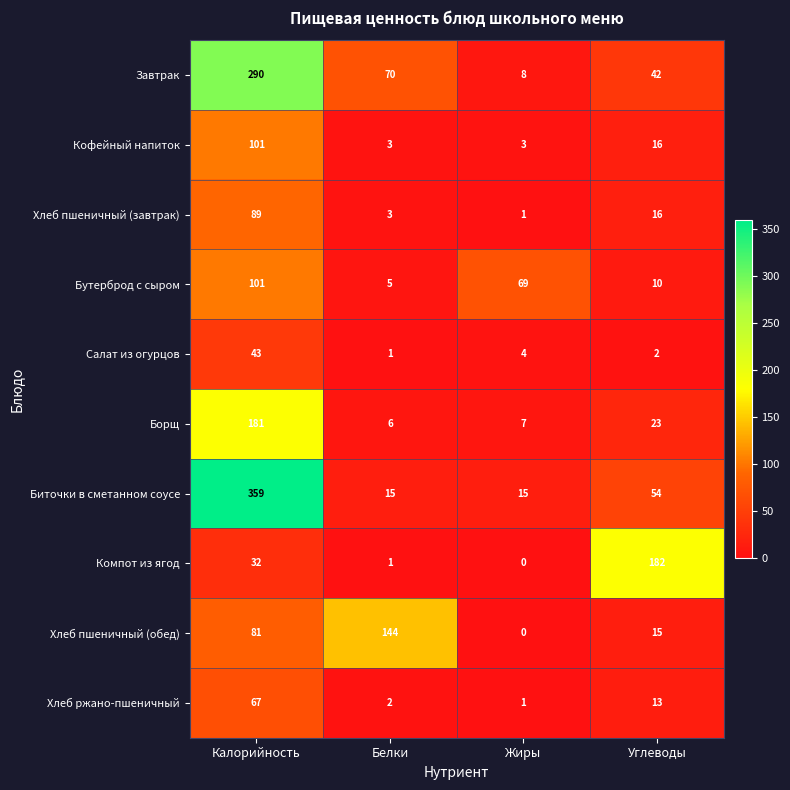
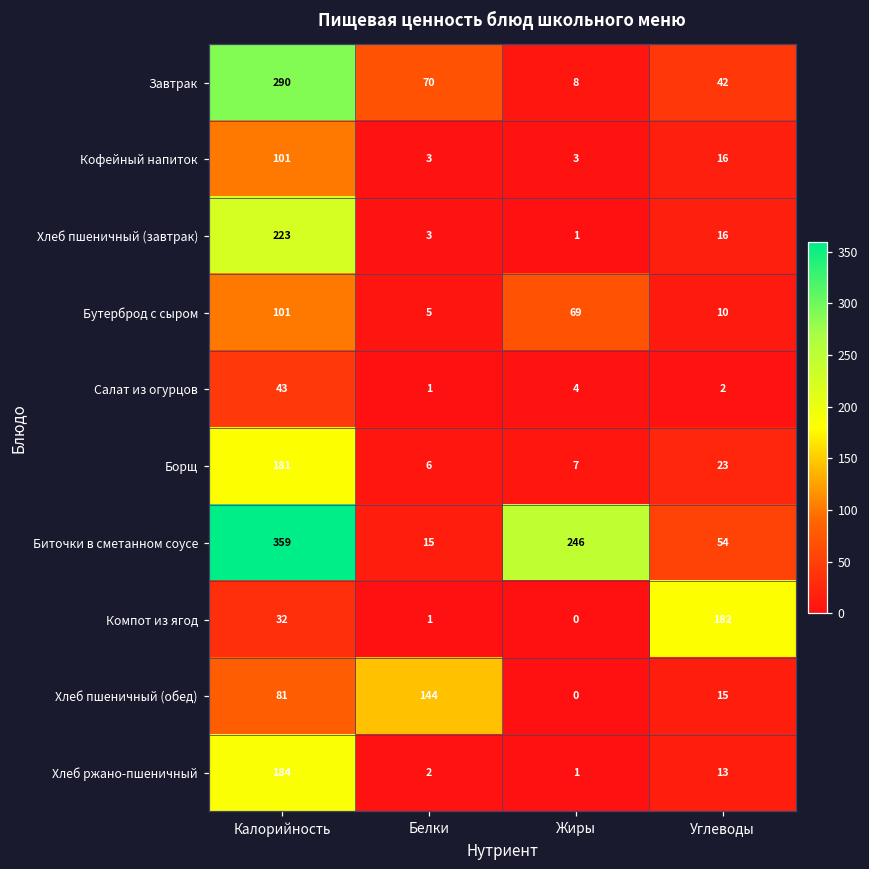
Хлеб пшеничный (завтрак), Калорийность: 89 -> 223
Биточки в сметанном соусе, Жиры: 15 -> 246
Хлеб ржано-пшеничный, Калорийность: 67 -> 184
